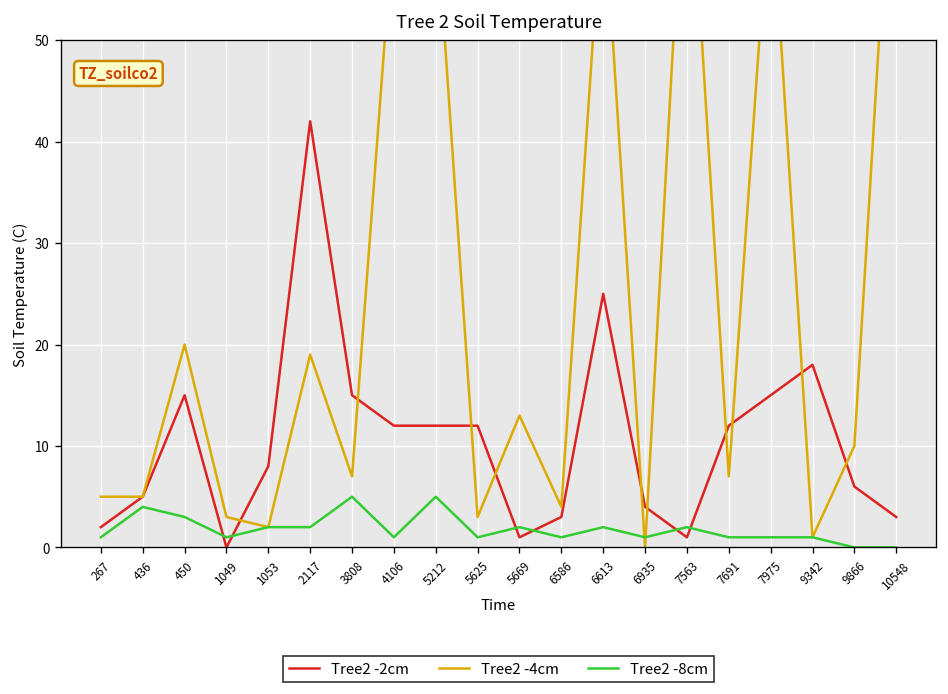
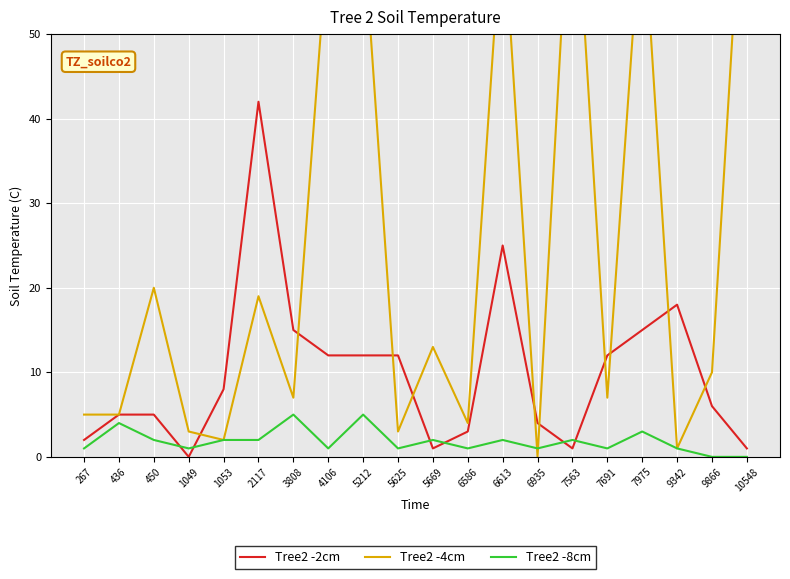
Tree2 -2cm, 450: 15 -> 5
Tree2 -8cm, 450: 3 -> 2
Tree2 -8cm, 7975: 1 -> 3
Tree2 -2cm, 10548: 3 -> 1
